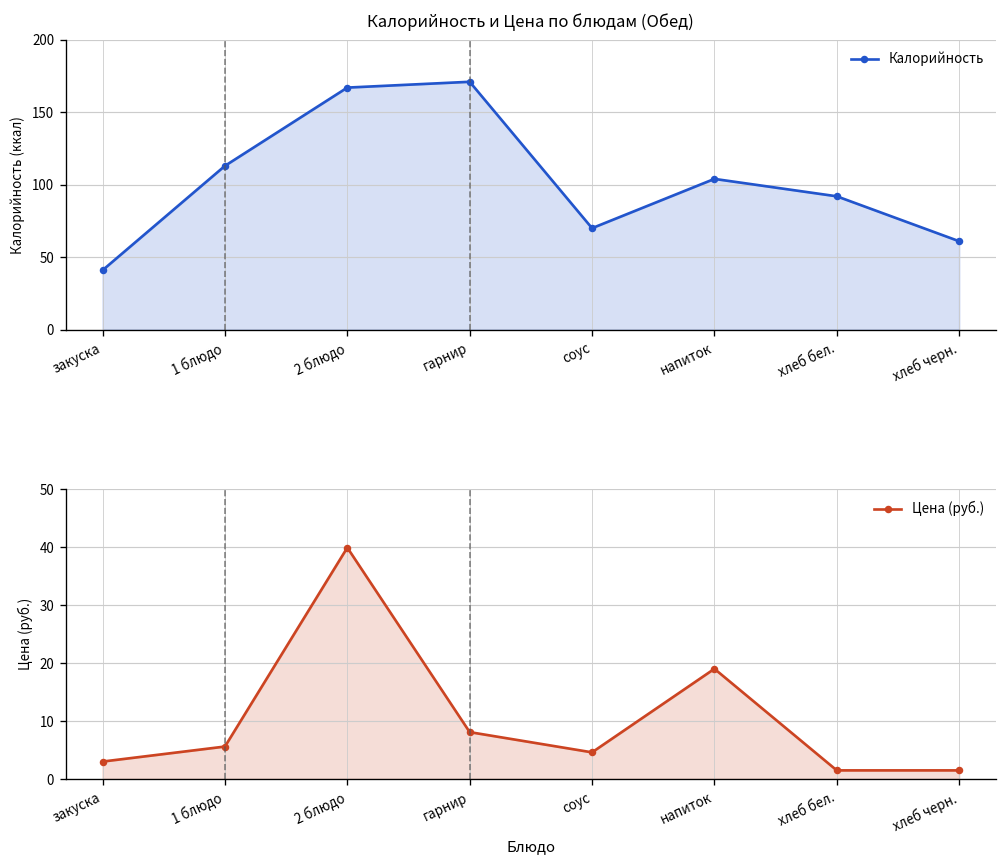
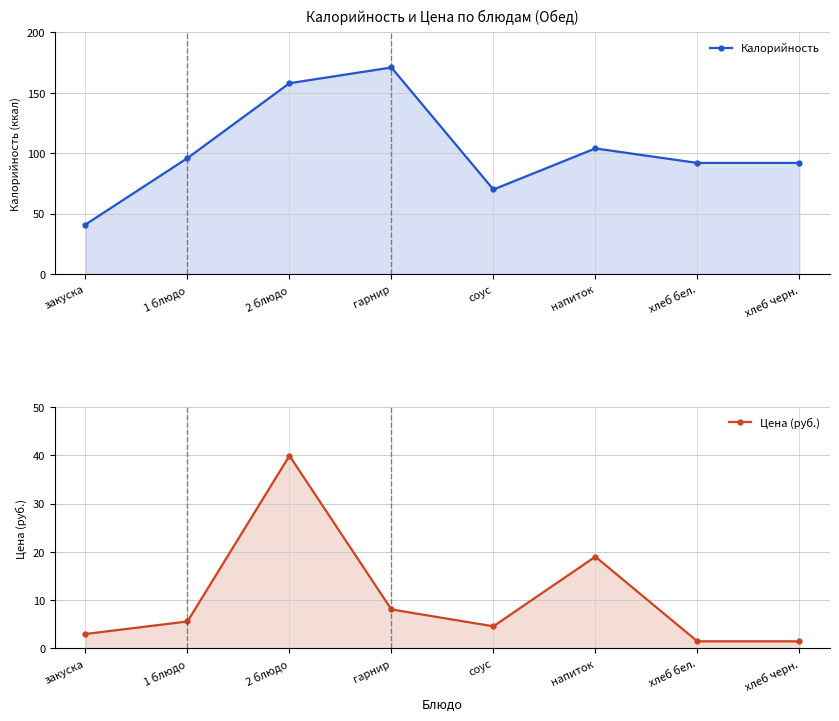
Калорийность и Цена по блюдам (Обед), 1 блюдо: 113 -> 96
Калорийность и Цена по блюдам (Обед), 2 блюдо: 167 -> 158
Калорийность и Цена по блюдам (Обед), хлеб черн.: 61 -> 92
